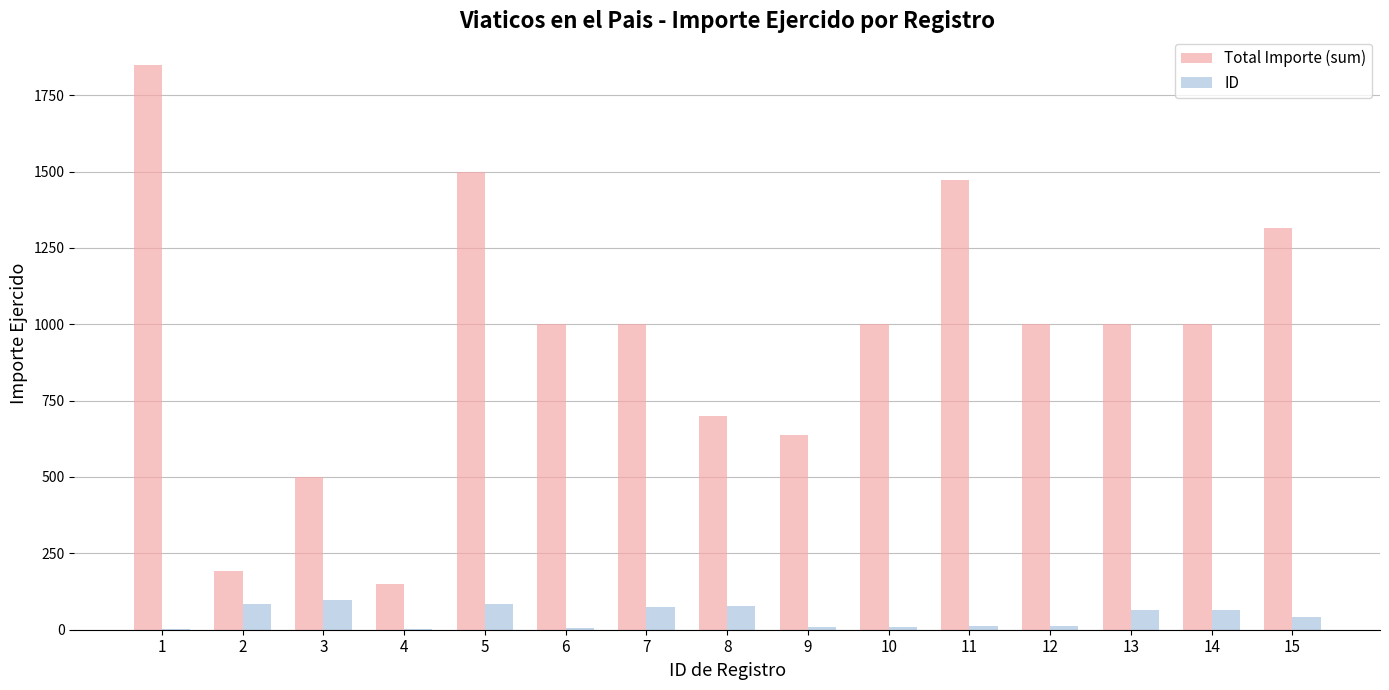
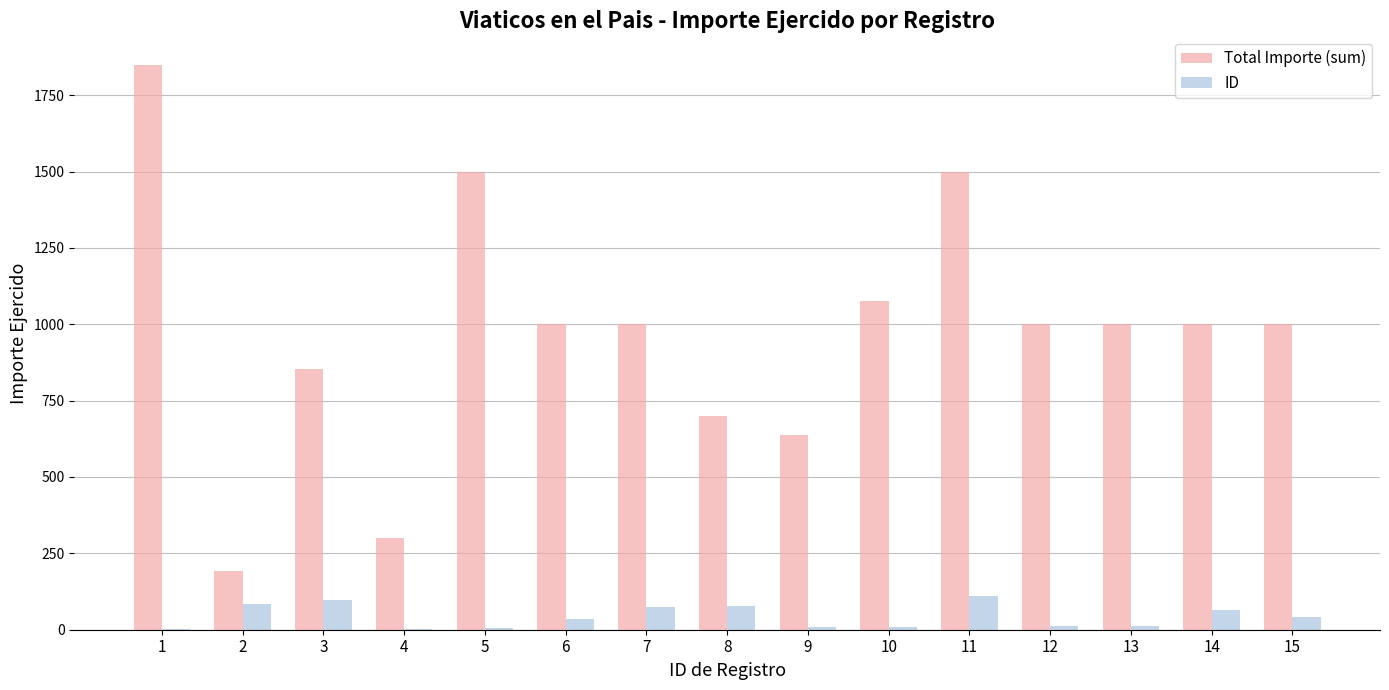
Total Importe (sum), 3: 500 -> 850
Total Importe (sum), 4: 150 -> 300
ID, 5: 90 -> 10
ID, 6: 10 -> 30
Total Importe (sum), 10: 1000 -> 1080
Total Importe (sum), 11: 1470 -> 1500
ID, 11: 10 -> 110
ID, 13: 70 -> 10
Total Importe (sum), 15: 1320 -> 1000
